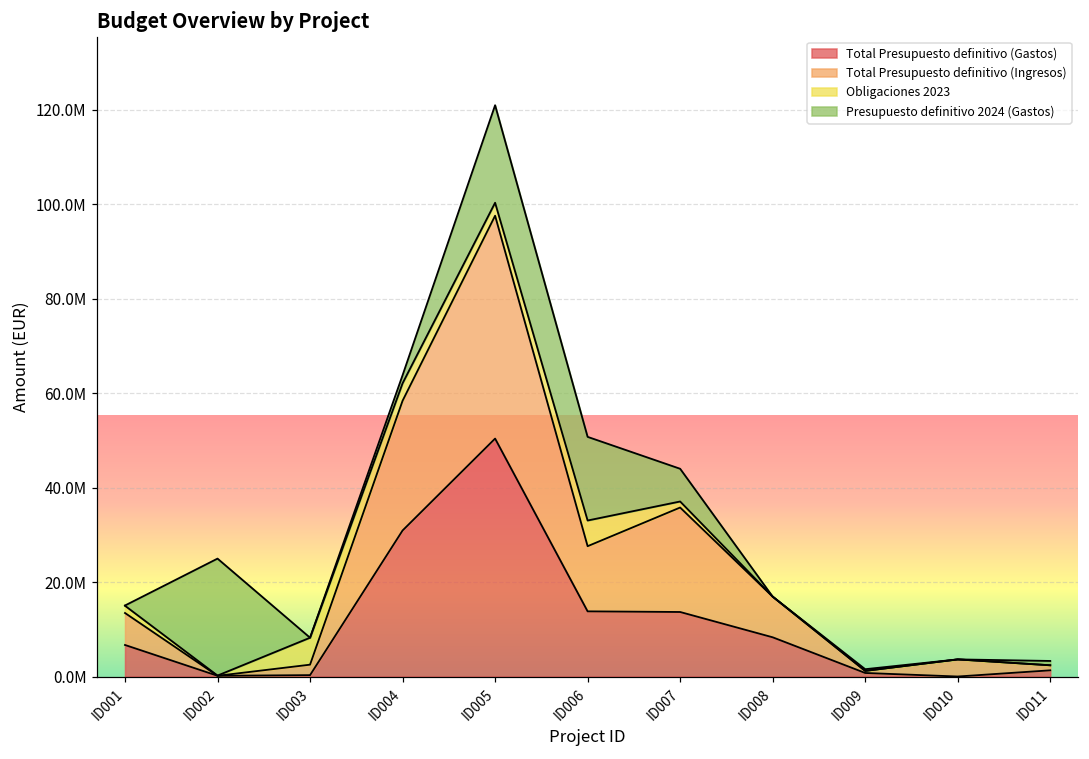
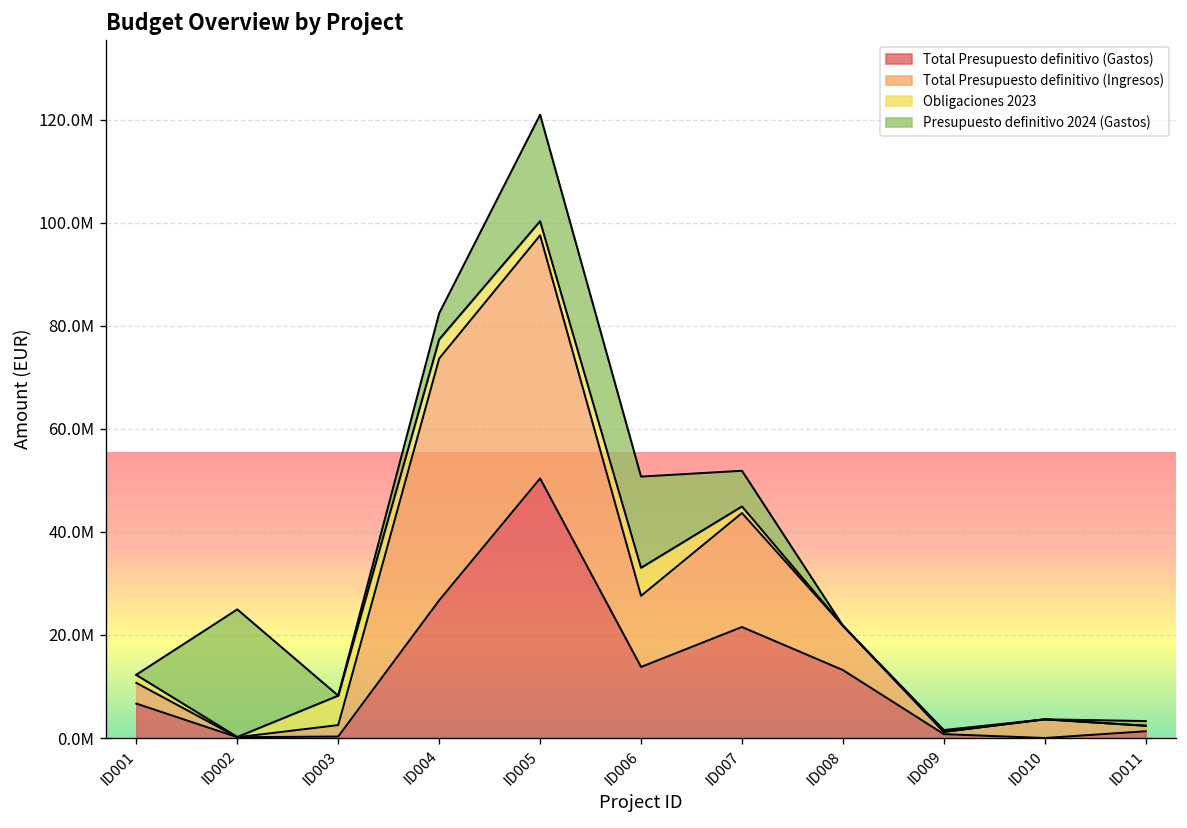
Total Presupuesto definitivo (Ingresos), ID001: 7000000 -> 4000000
Total Presupuesto definitivo (Gastos), ID004: 31000000 -> 27000000
Total Presupuesto definitivo (Ingresos), ID004: 27000000 -> 47000000
Presupuesto definitivo 2024 (Gastos), ID004: 2000000 -> 5000000
Total Presupuesto definitivo (Gastos), ID007: 14000000 -> 22000000
Total Presupuesto definitivo (Gastos), ID008: 8000000 -> 13000000
